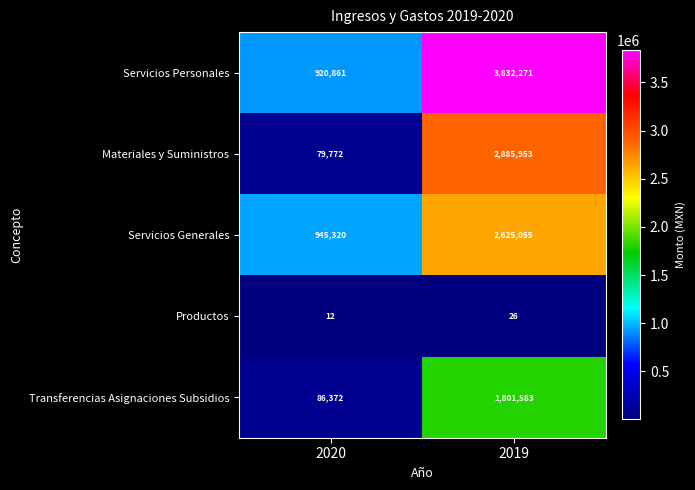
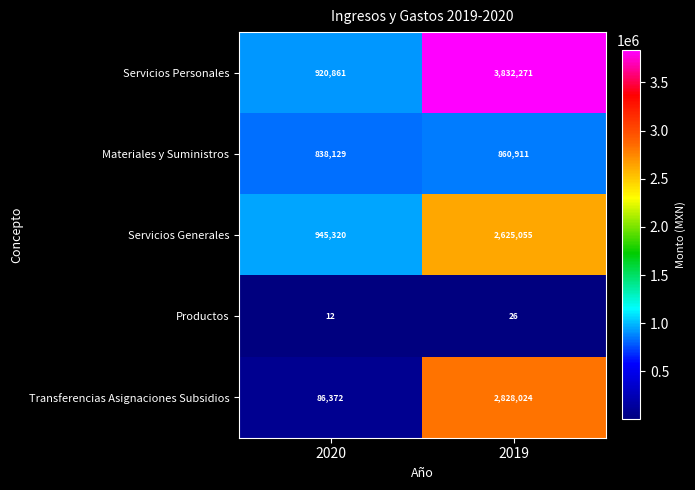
Materiales y Suministros, 2020: 79,772 -> 838,129
Materiales y Suministros, 2019: 2,885,953 -> 860,911
Transferencias Asignaciones Subsidios, 2019: 1,801,583 -> 2,828,024
